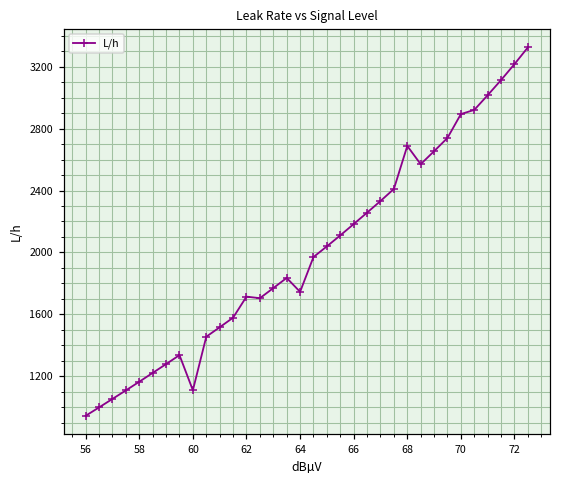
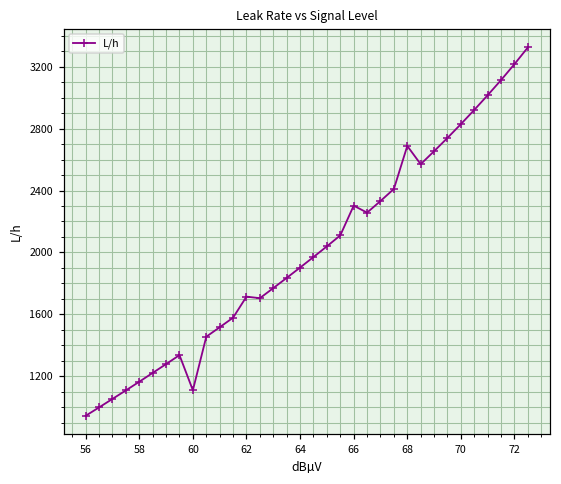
64: 1750 -> 1900
66: 2180 -> 2300
70: 2890 -> 2830
